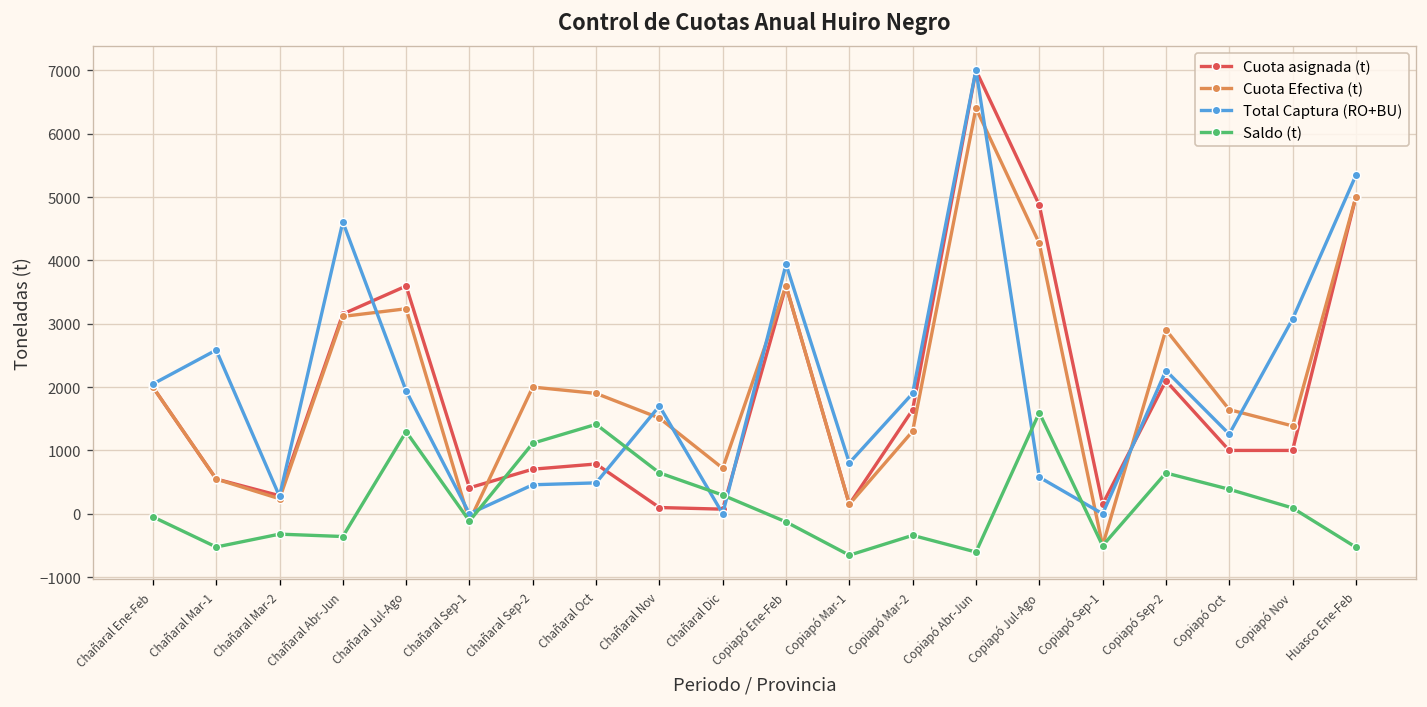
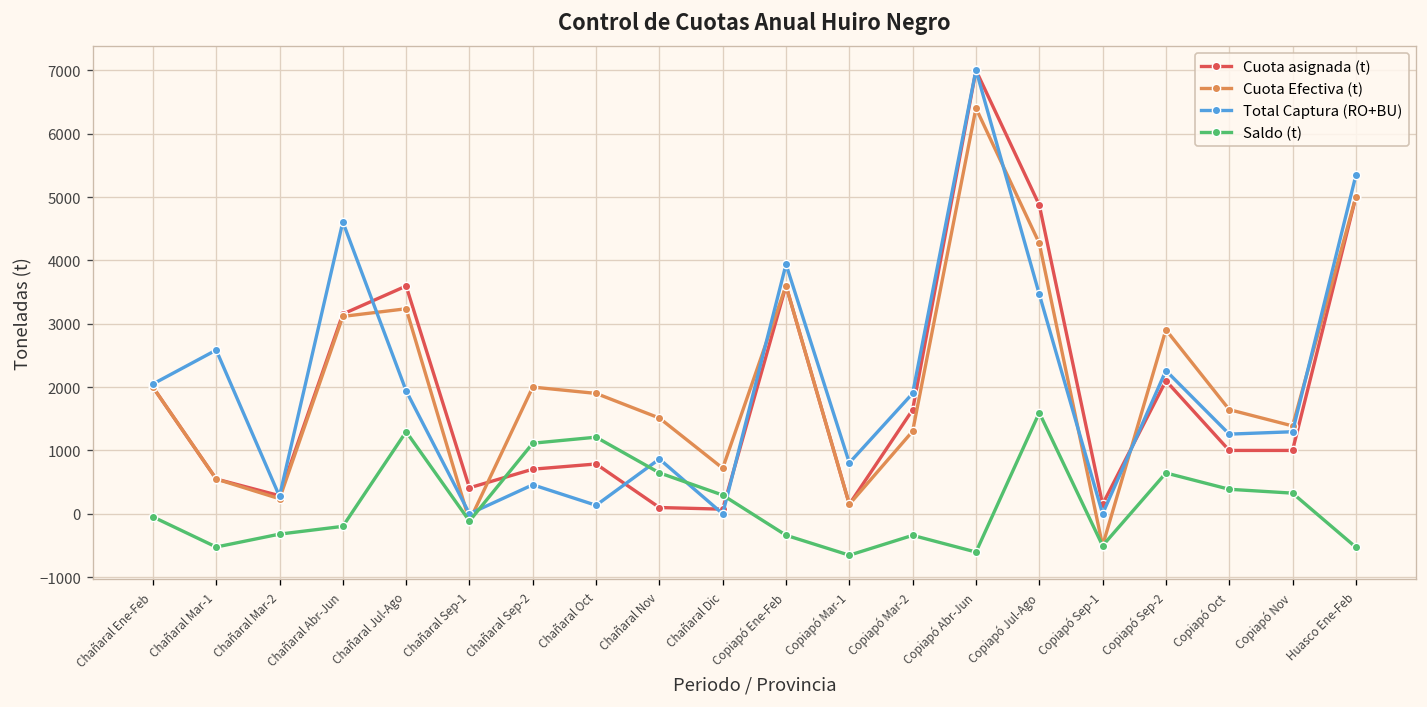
Saldo (t), Chañaral Abr-Jun: -400 -> -200
Total Captura (RO+BU), Chañaral Oct: 500 -> 100
Saldo (t), Chañaral Oct: 1400 -> 1200
Total Captura (RO+BU), Chañaral Nov: 1700 -> 900
Saldo (t), Copiapó Ene-Feb: -100 -> -300
Total Captura (RO+BU), Copiapó Jul-Ago: 600 -> 3500
Total Captura (RO+BU), Copiapó Nov: 3100 -> 1300
Saldo (t), Copiapó Nov: 100 -> 300
